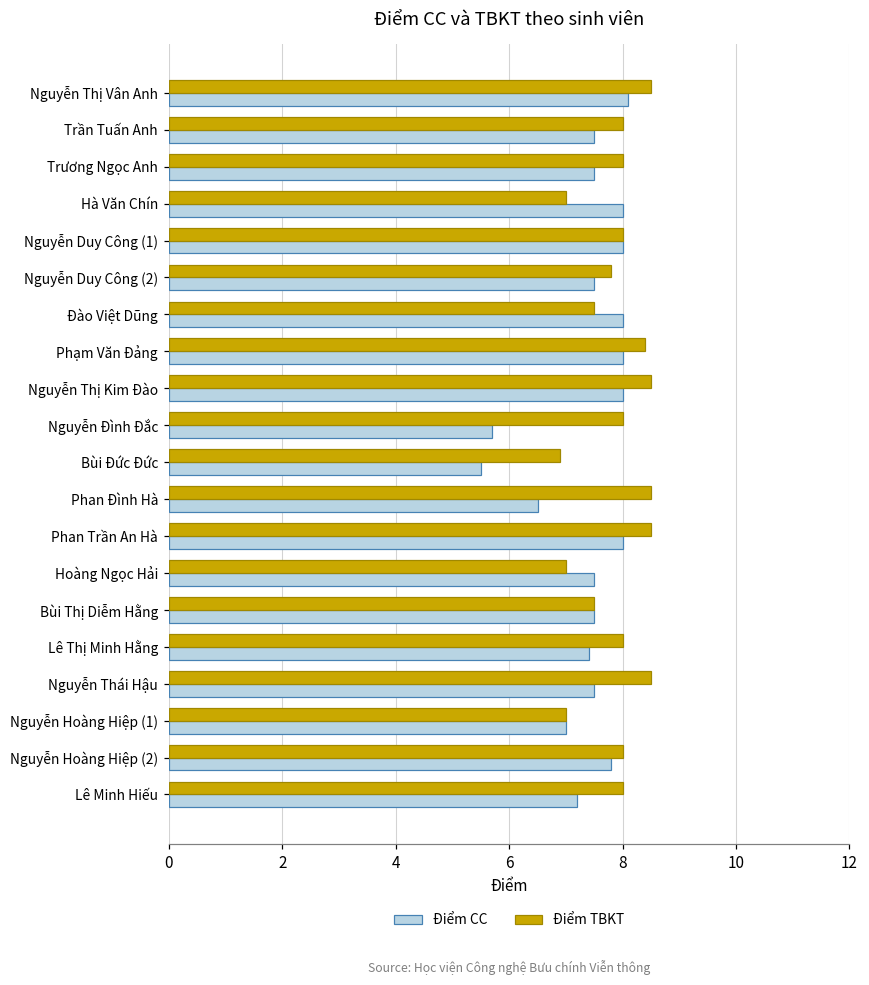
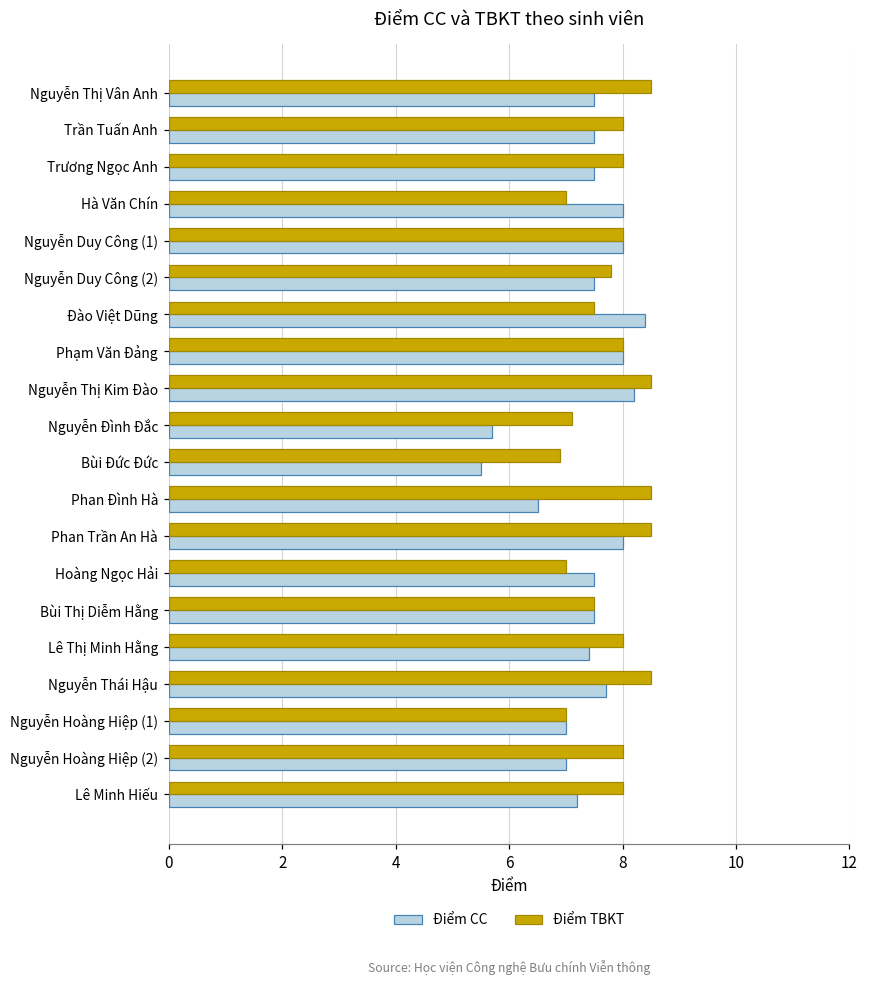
Điểm CC, Nguyễn Thị Vân Anh: 8.1 -> 7.5
Điểm CC, Đào Việt Dũng: 8.0 -> 8.4
Điểm TBKT, Phạm Văn Đảng: 8.4 -> 8.0
Điểm CC, Nguyễn Thị Kim Đào: 8.0 -> 8.2
Điểm TBKT, Nguyễn Đình Đắc: 8.0 -> 7.1
Điểm CC, Nguyễn Thái Hậu: 7.5 -> 7.7
Điểm CC, Nguyễn Hoàng Hiệp (2): 7.8 -> 7.0
